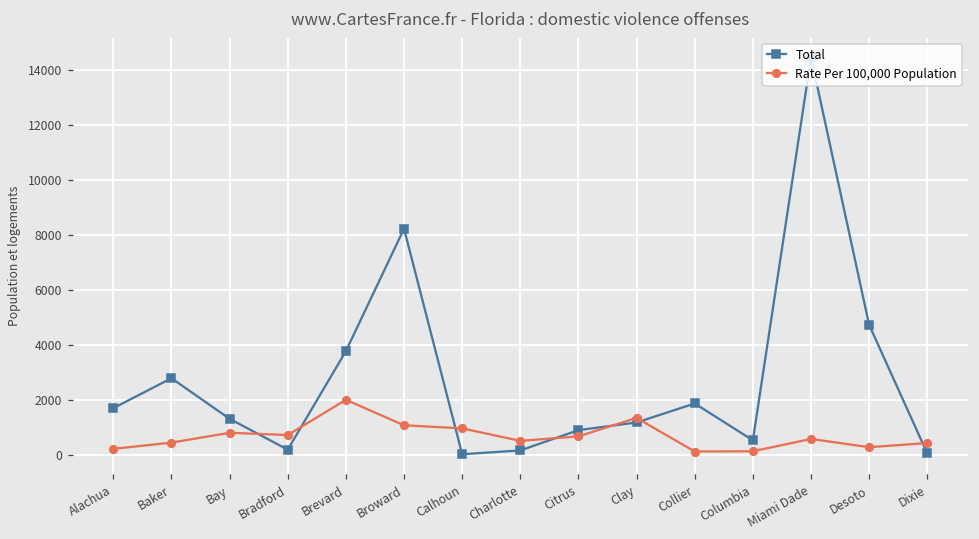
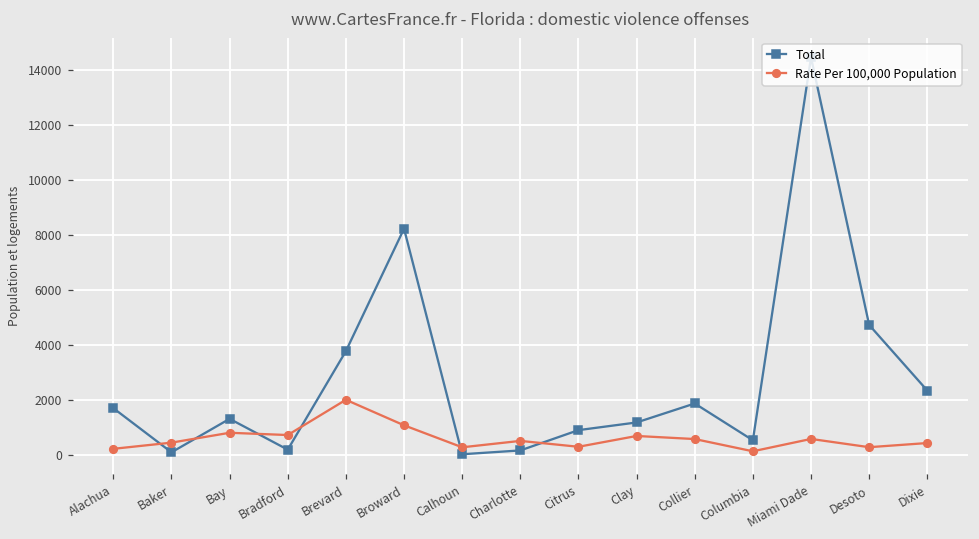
Total, Baker: 2800 -> 100
Rate Per 100,000 Population, Calhoun: 1000 -> 300
Rate Per 100,000 Population, Citrus: 700 -> 300
Rate Per 100,000 Population, Clay: 1400 -> 700
Rate Per 100,000 Population, Collier: 100 -> 600
Total, Dixie: 100 -> 2400
